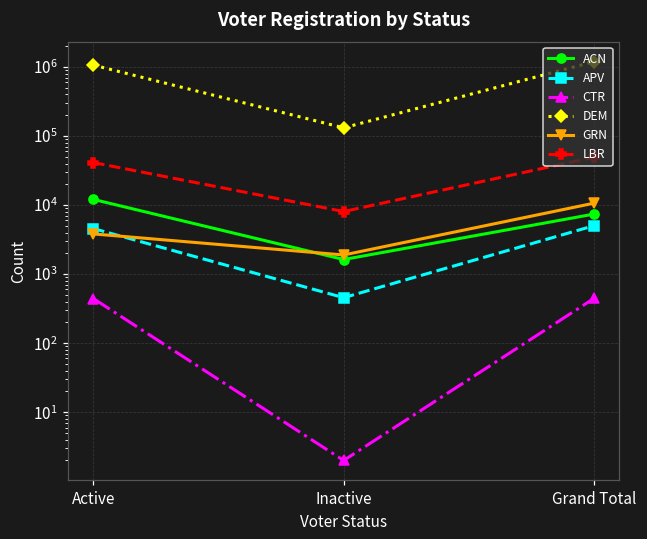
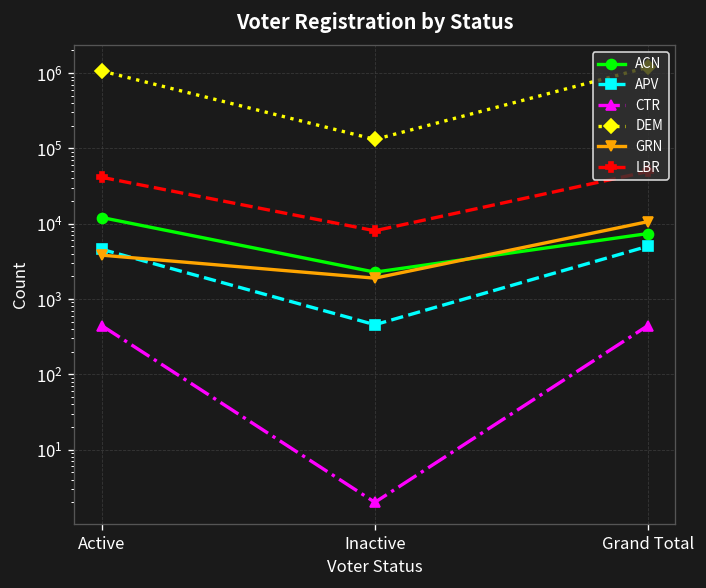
ACN, Inactive: 1600 -> 2300
